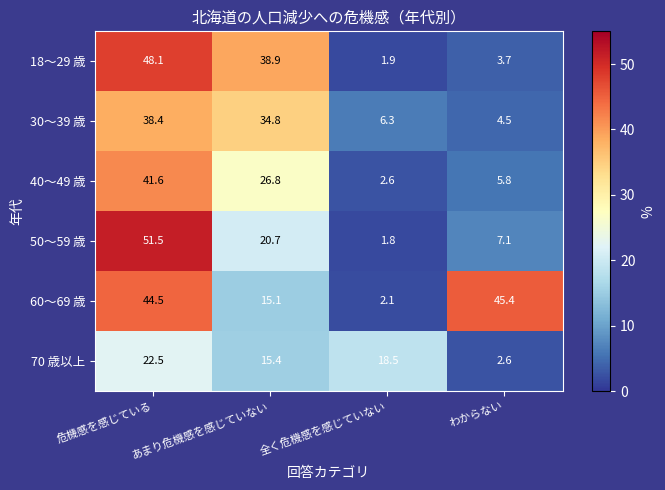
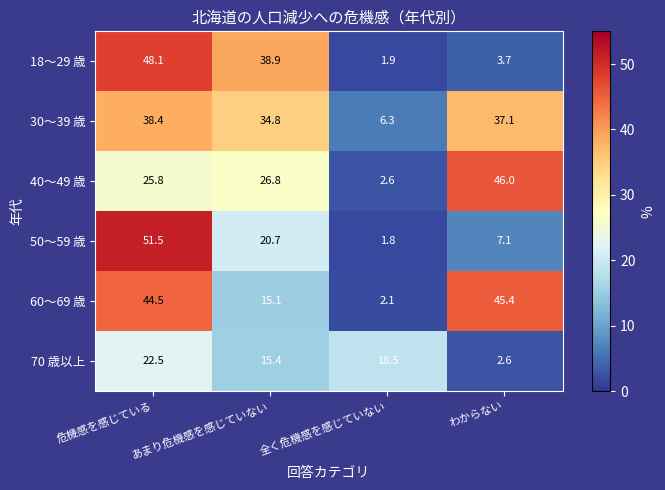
30～39 歳, わからない: 4.5 -> 37.1
40～49 歳, 危機感を感じている: 41.6 -> 25.8
40～49 歳, わからない: 5.8 -> 46.0
